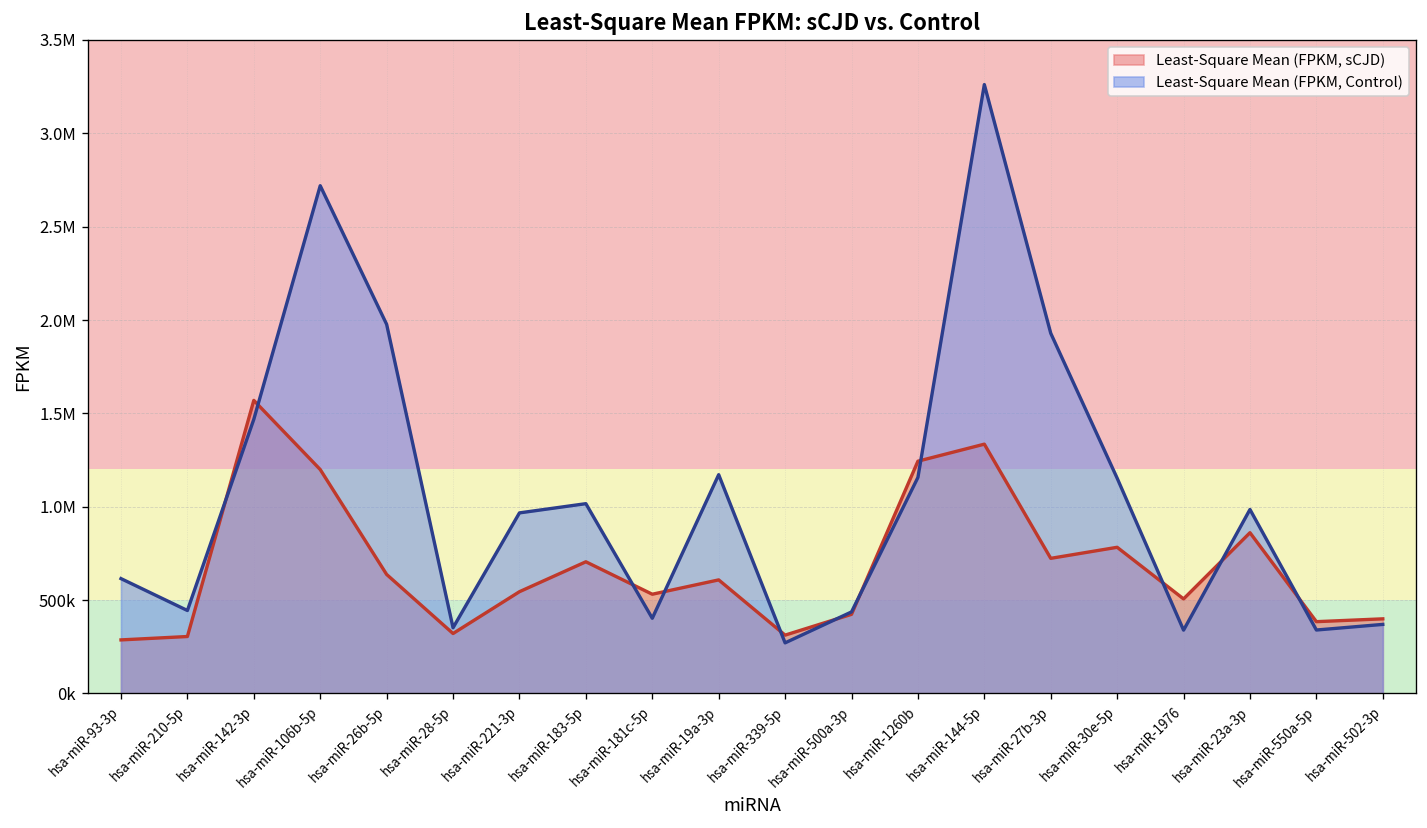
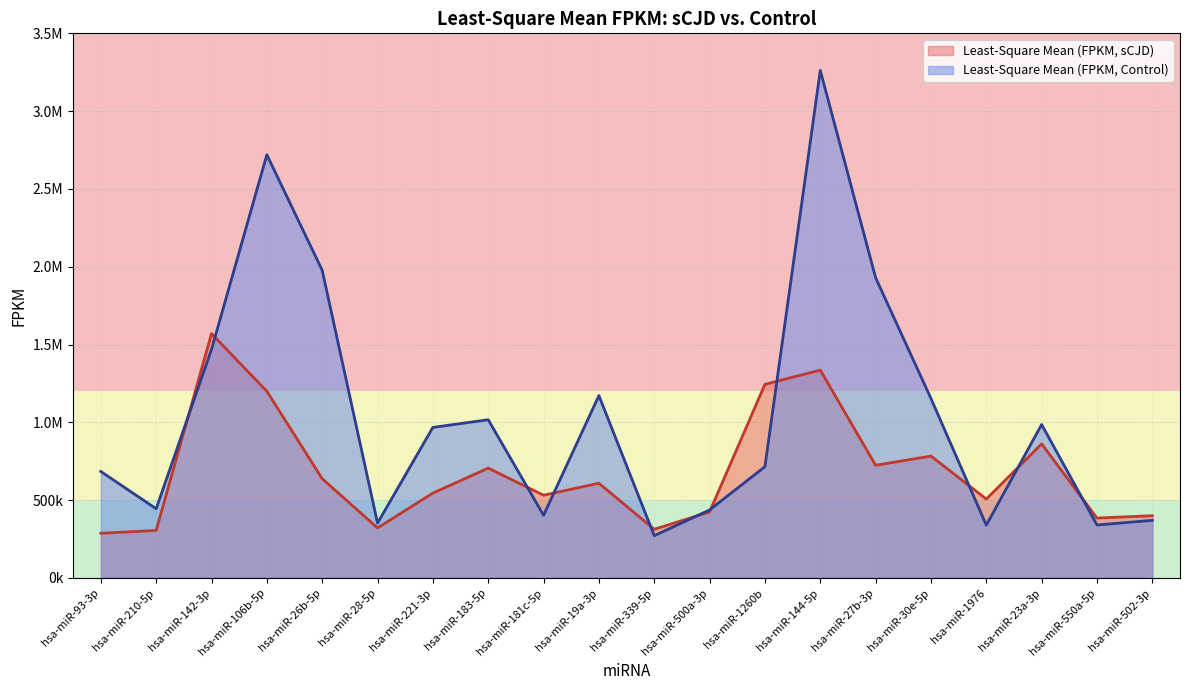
Least-Square Mean (FPKM, Control), hsa-miR-93-3p: 620000 -> 680000
Least-Square Mean (FPKM, Control), hsa-miR-1260b: 1160000 -> 710000
